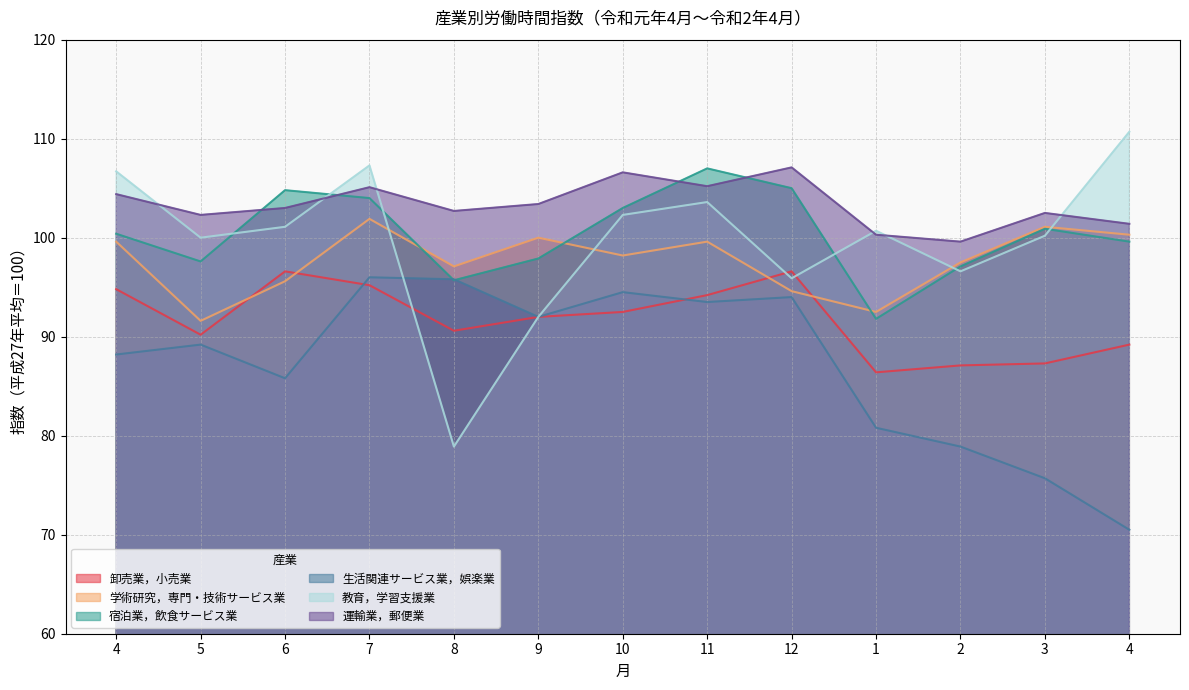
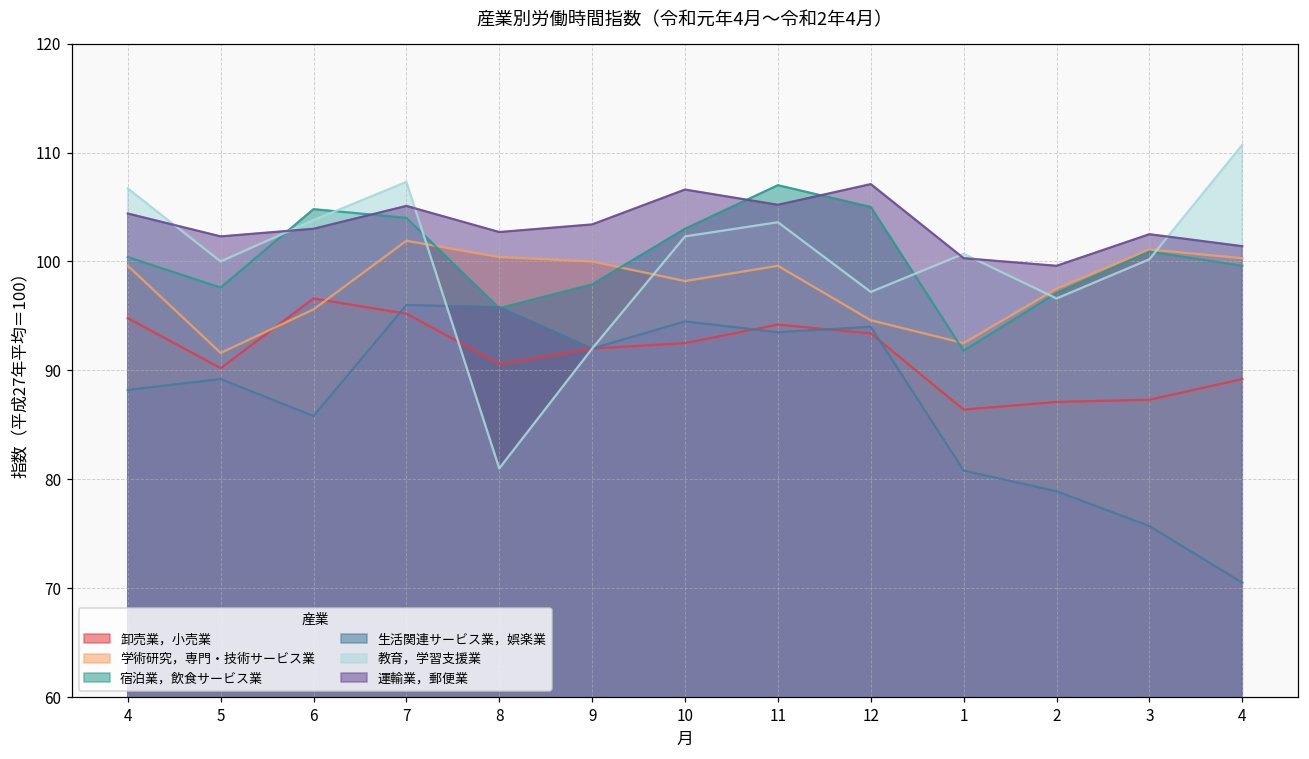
教育，学習支援業, 6: 101 -> 104
学術研究，専門・技術サービス業, 8: 97 -> 100
教育，学習支援業, 8: 79 -> 81
卸売業，小売業, 12: 97 -> 93
教育，学習支援業, 12: 96 -> 97
